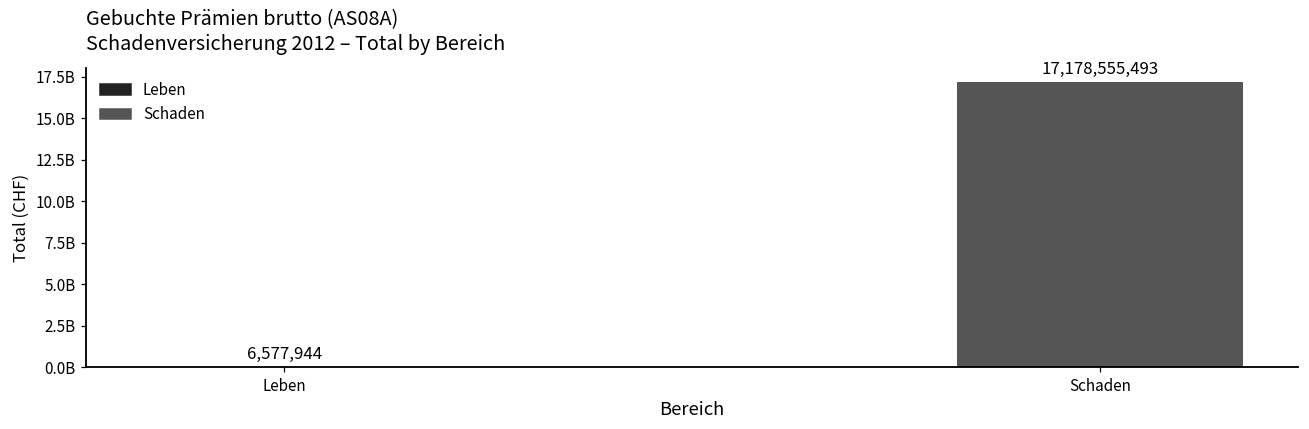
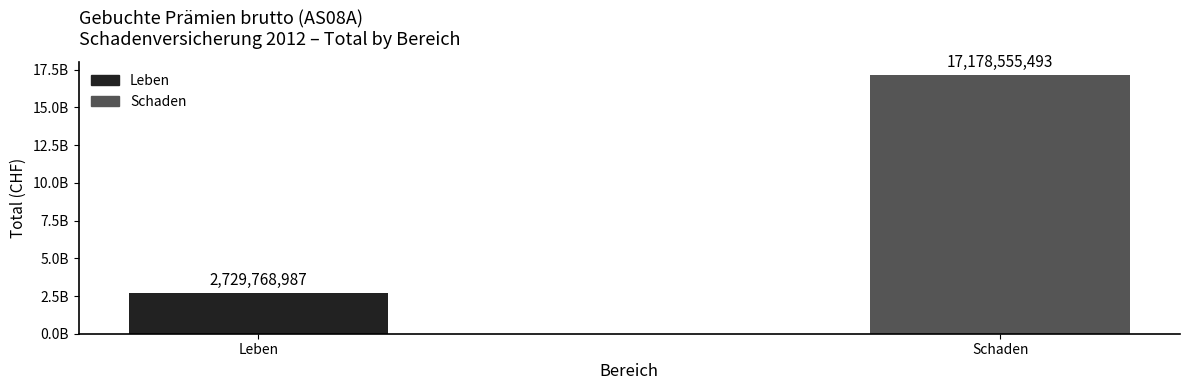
Leben: 6,577,944 -> 2,729,768,987
